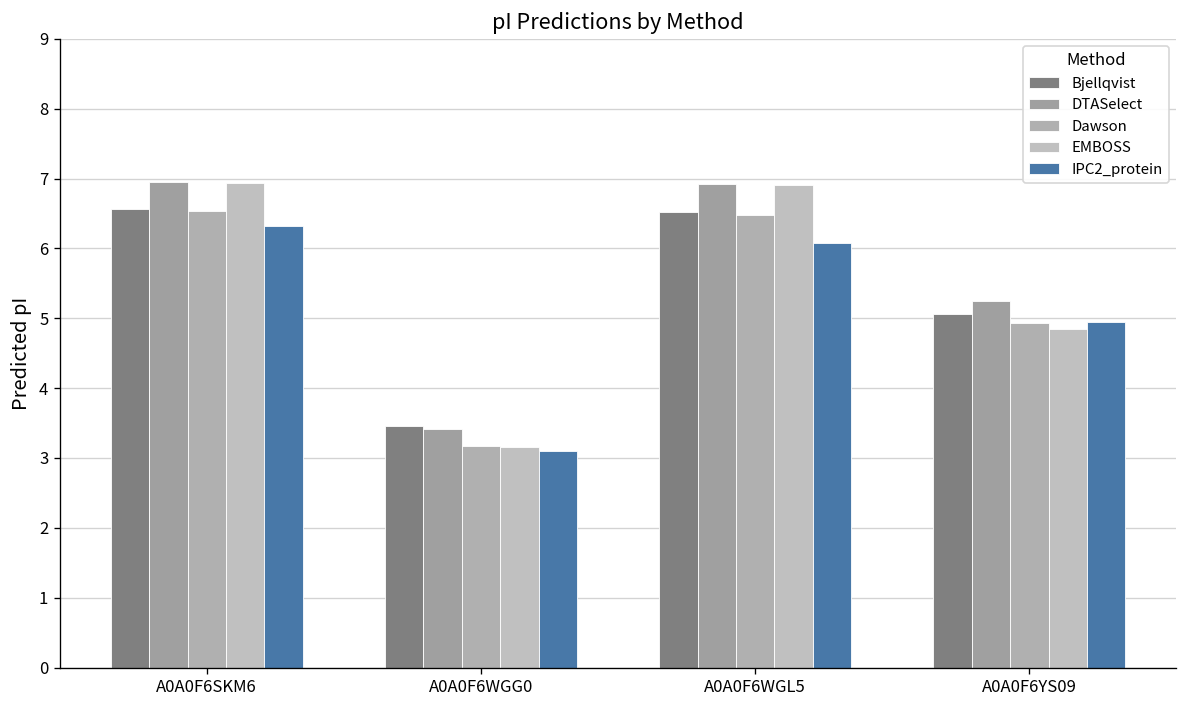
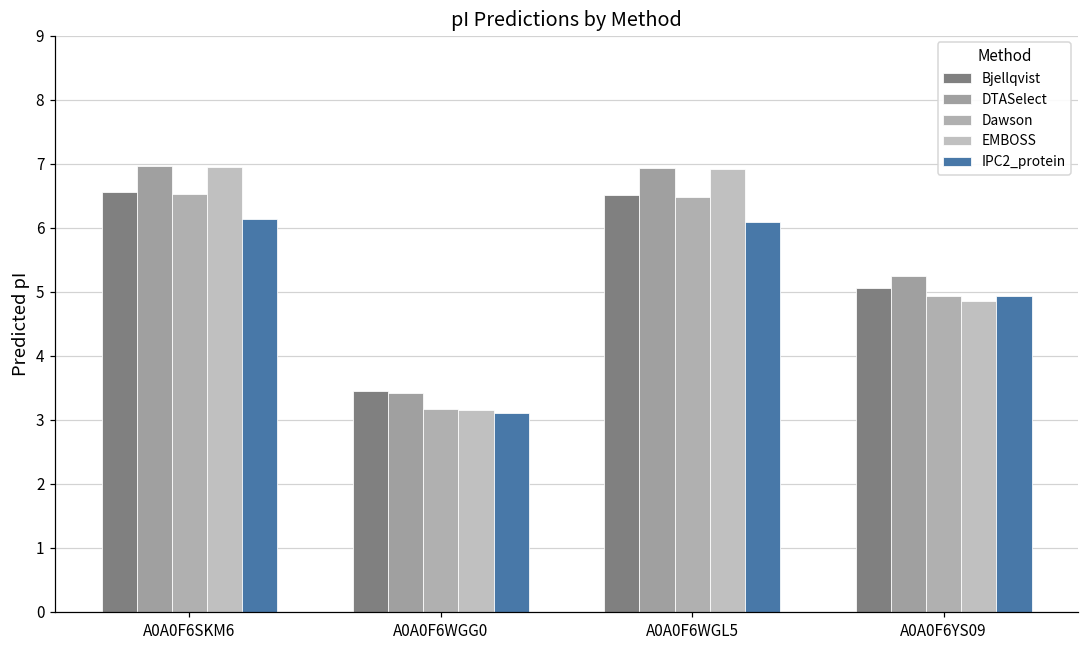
IPC2_protein, A0A0F6SKM6: 6.3 -> 6.1
